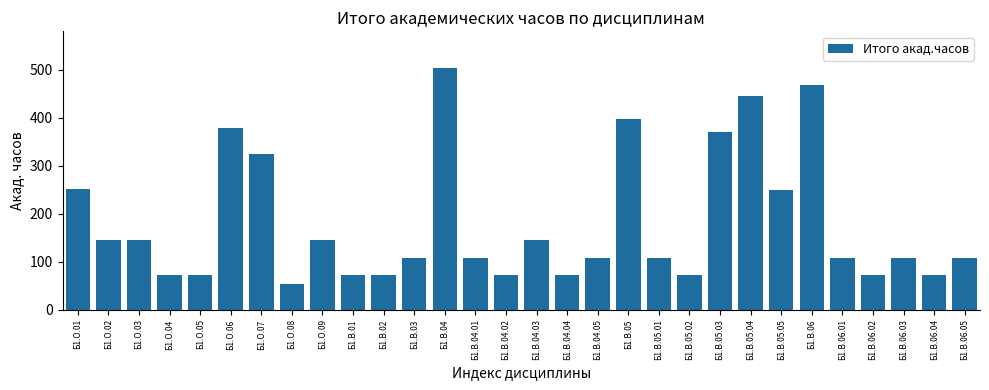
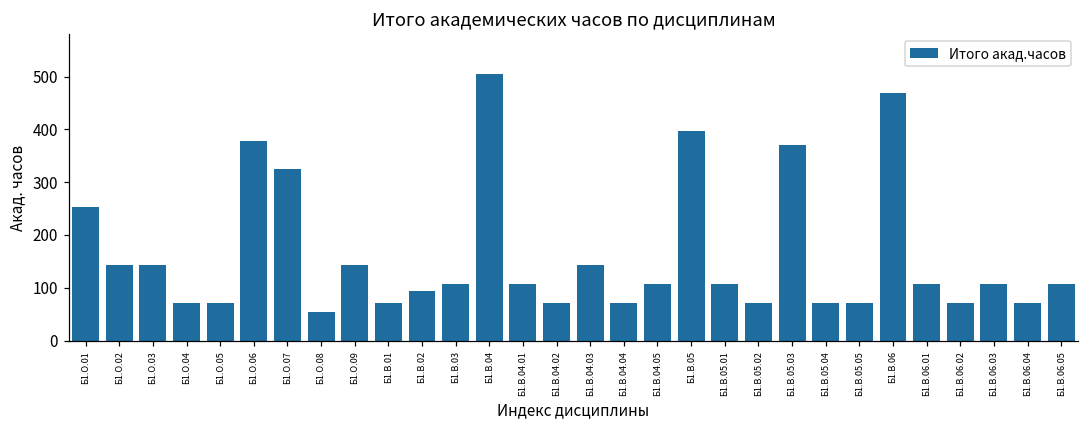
Б1.В.02: 70 -> 90
Б1.В.05.04: 450 -> 70
Б1.В.05.05: 250 -> 70
